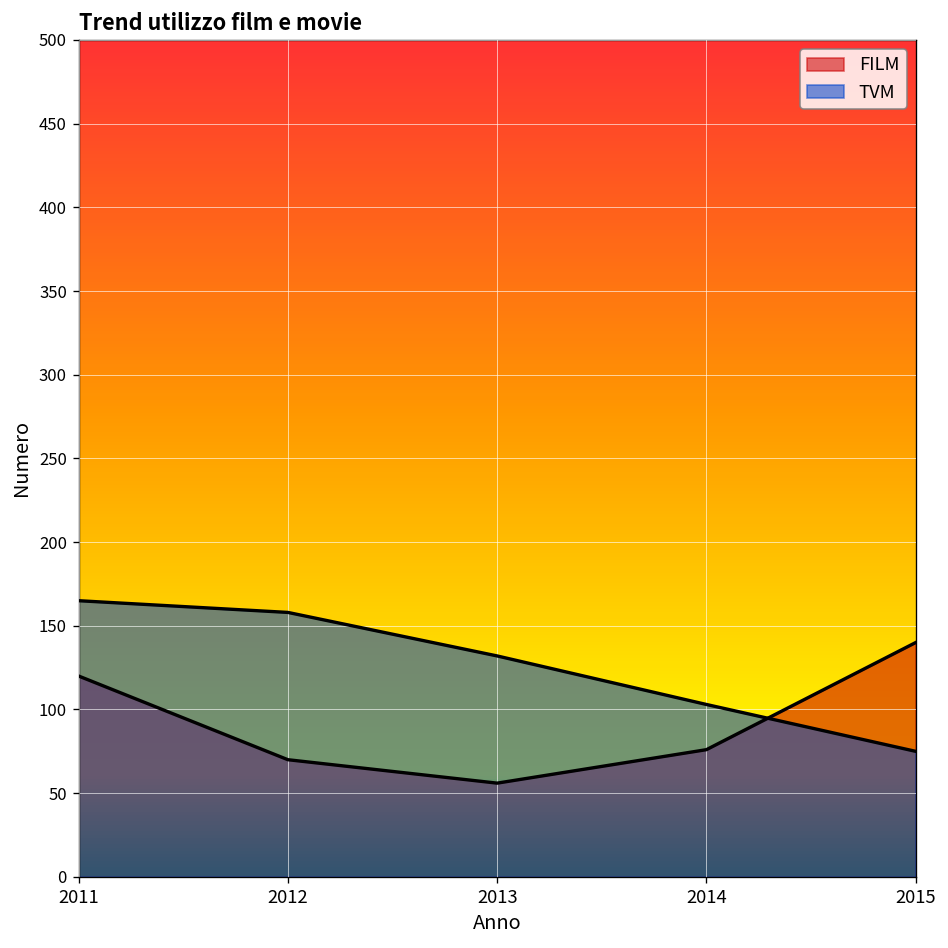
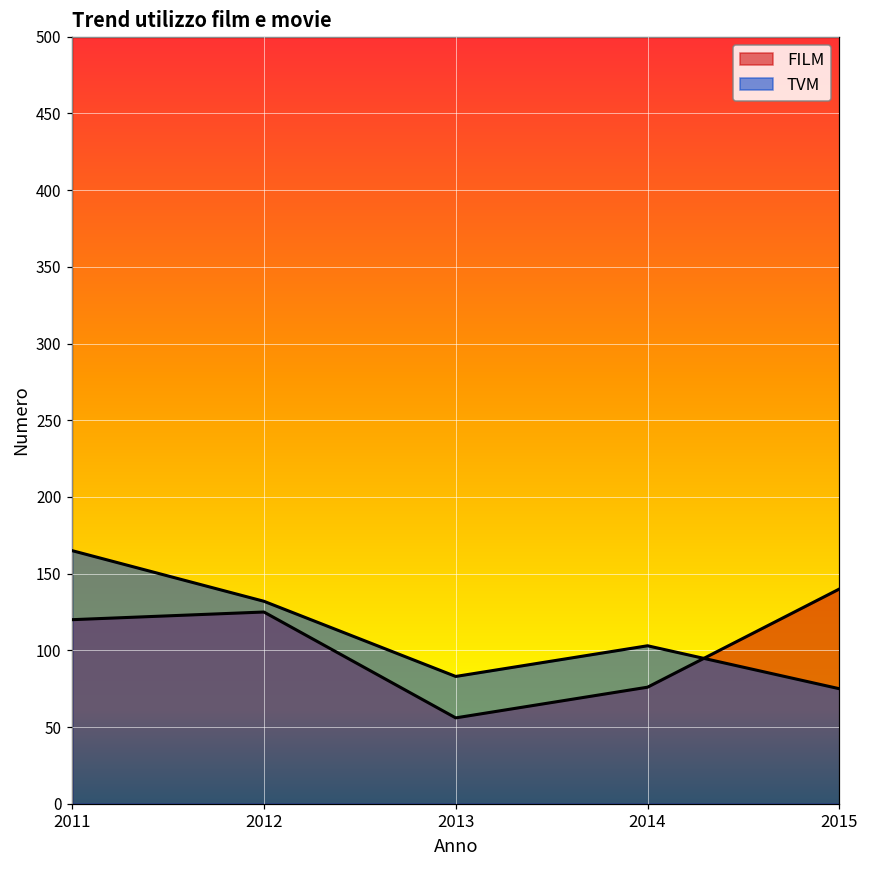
FILM, 2012: 70 -> 125
TVM, 2012: 158 -> 132
TVM, 2013: 132 -> 83
